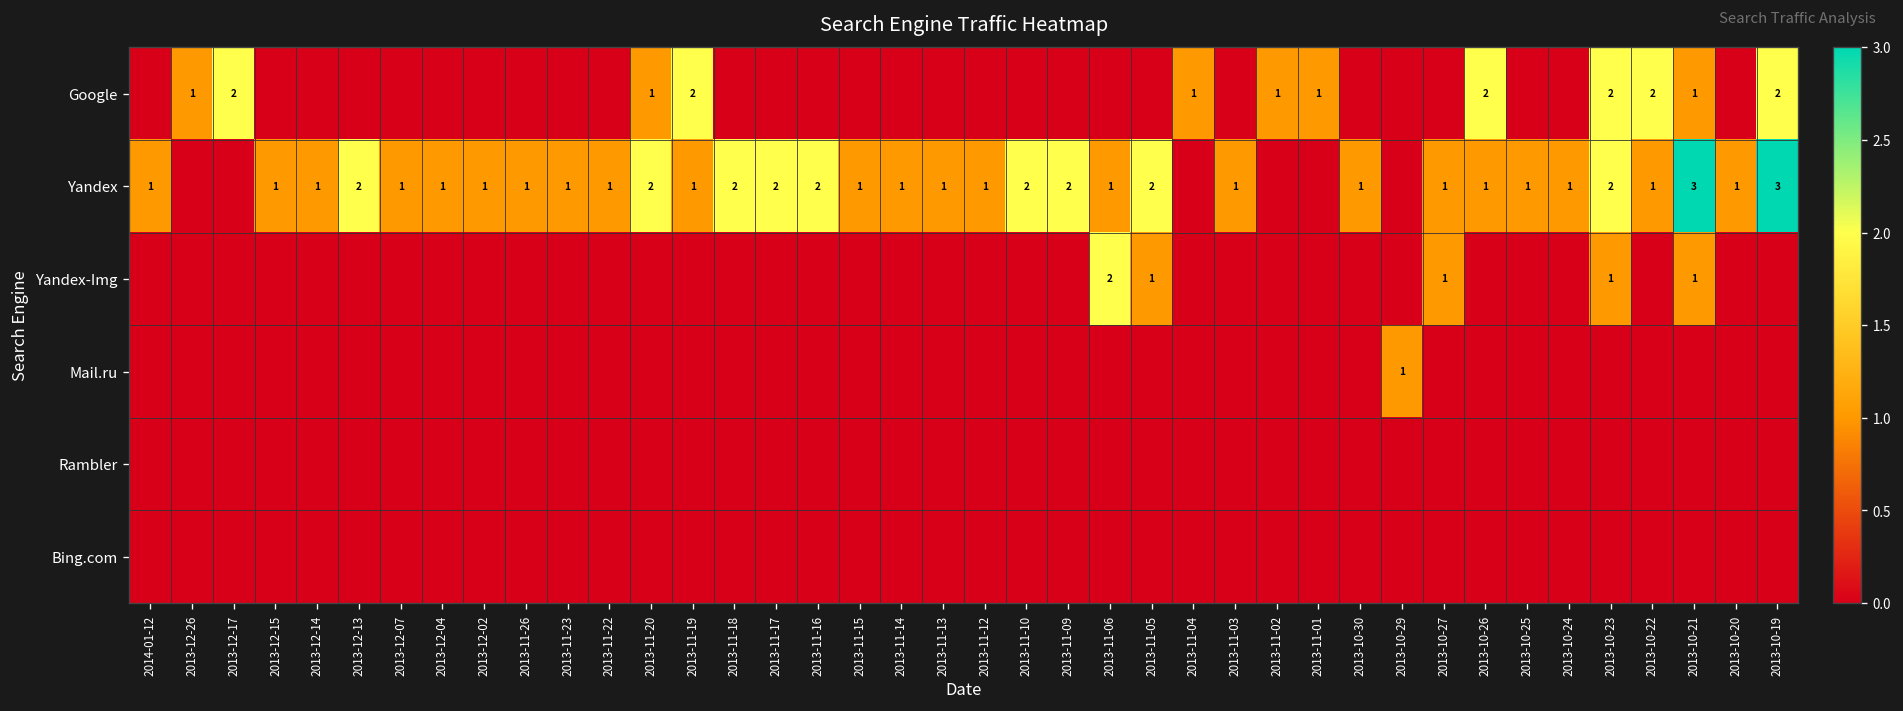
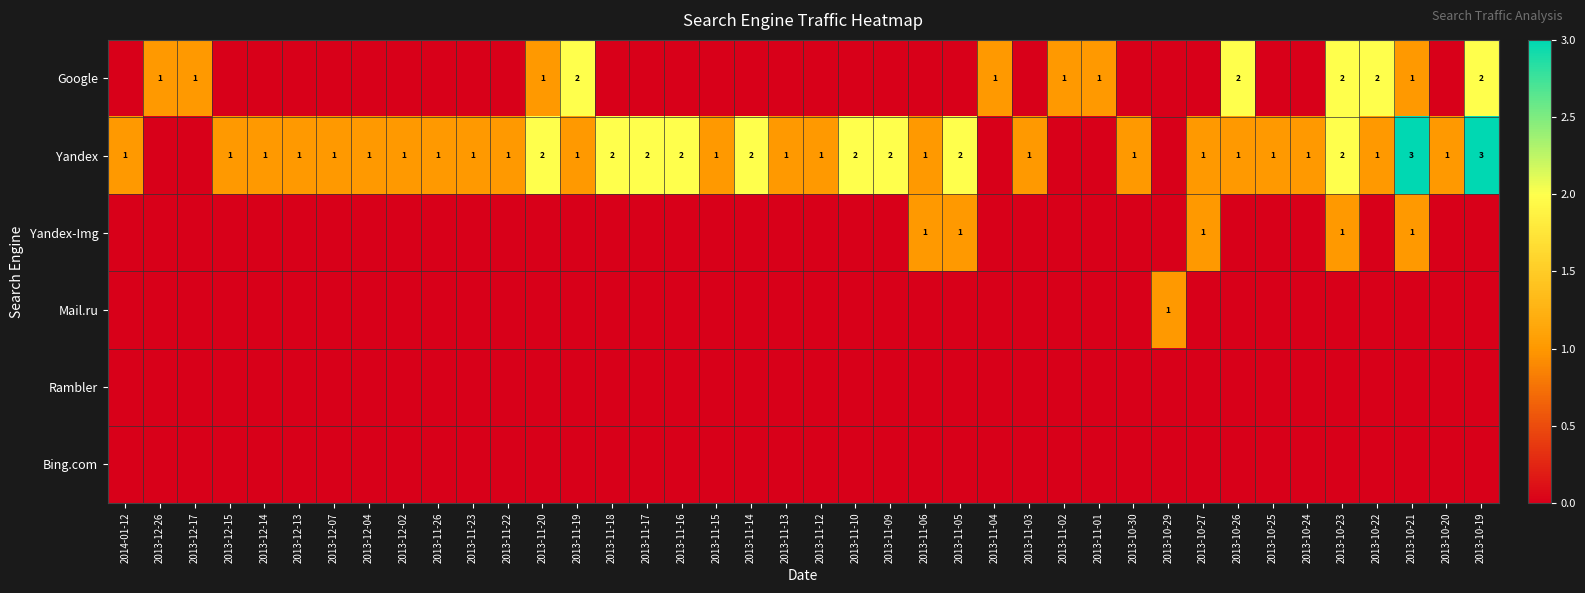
Google, 2013-12-17: 2 -> 1
Yandex, 2013-12-13: 2 -> 1
Yandex, 2013-11-14: 1 -> 2
Yandex-Img, 2013-11-06: 2 -> 1
